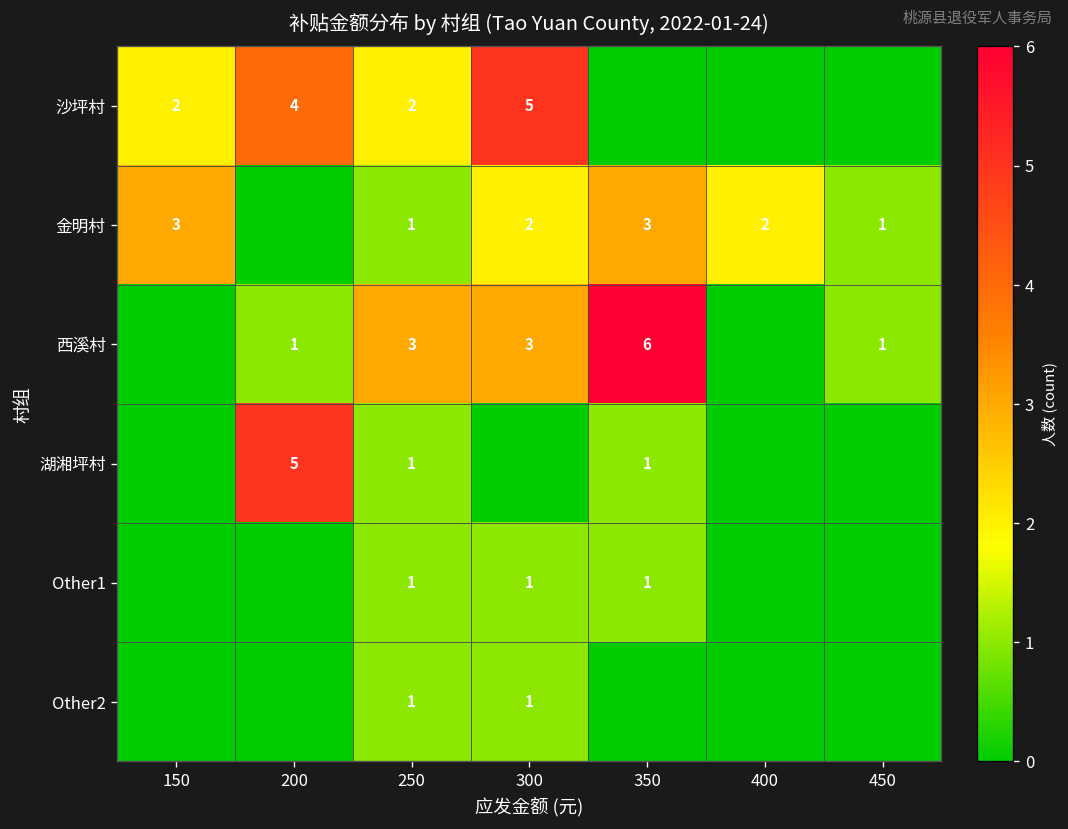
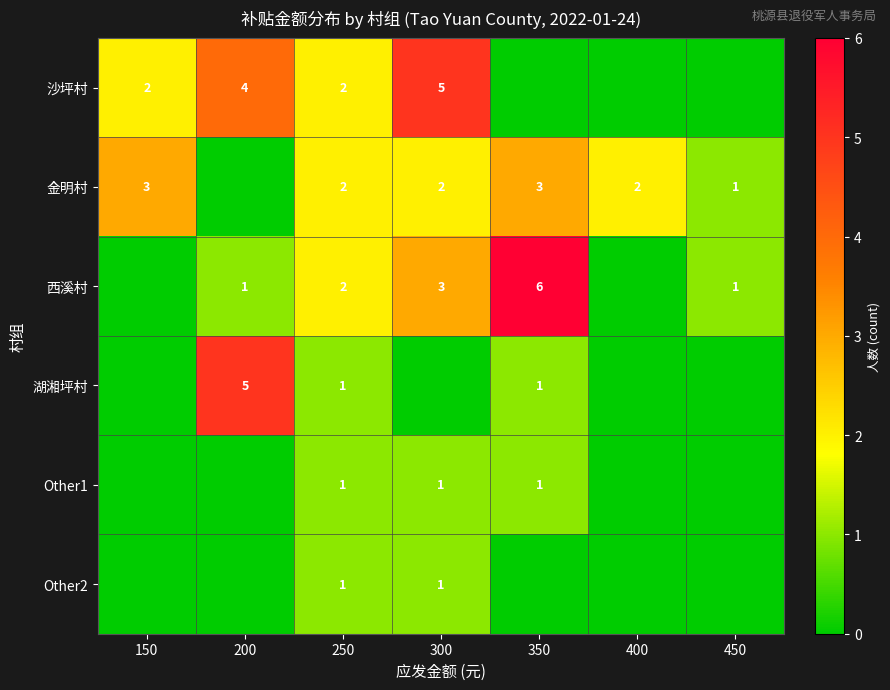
金明村, 250: 1 -> 2
西溪村, 250: 3 -> 2
